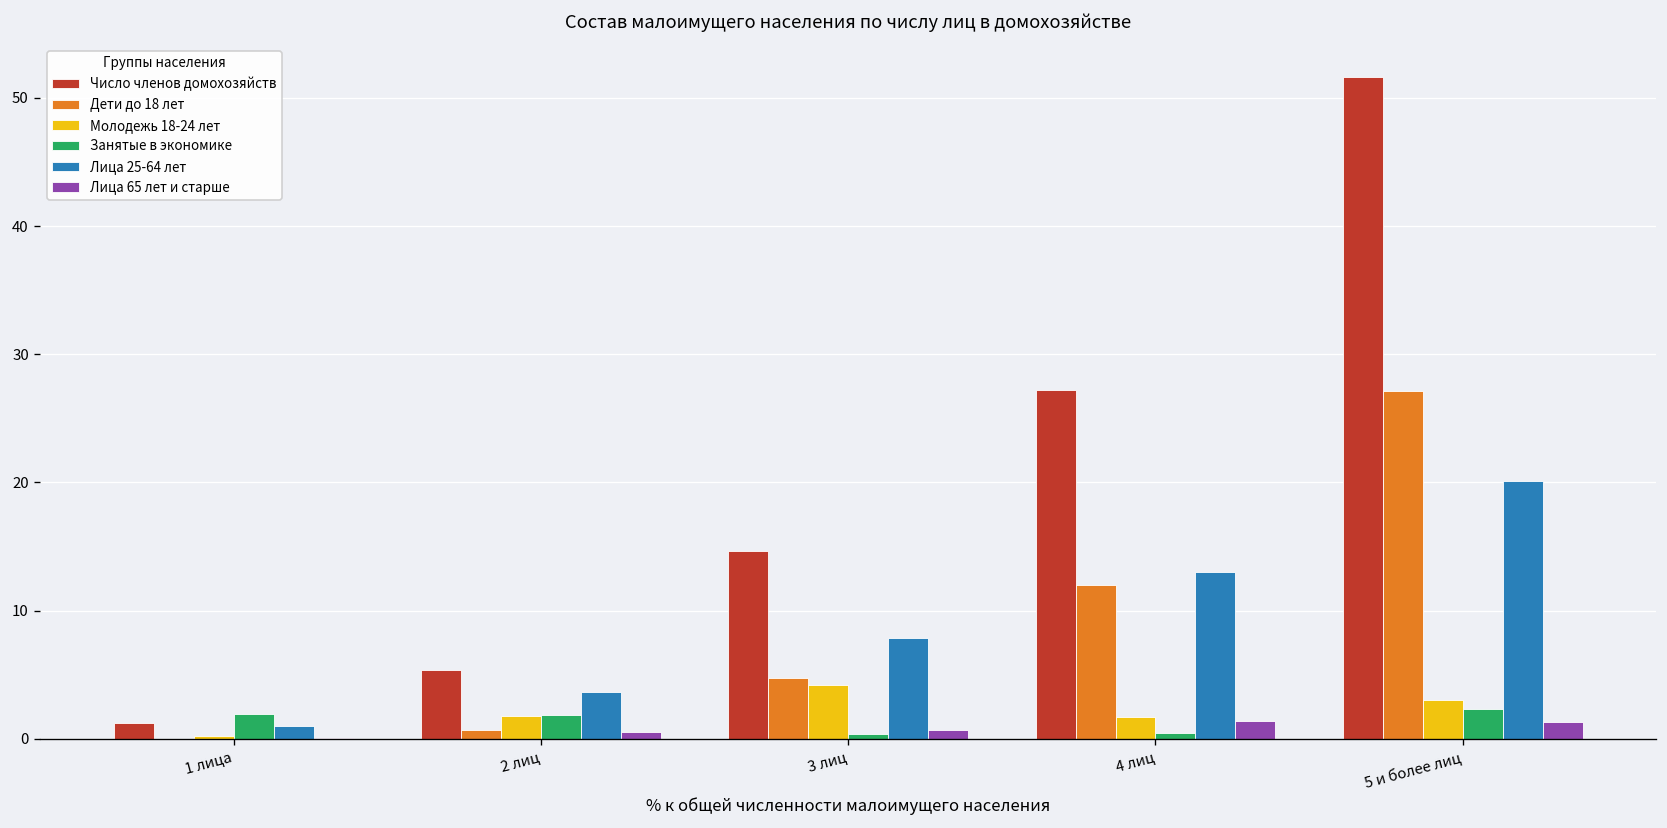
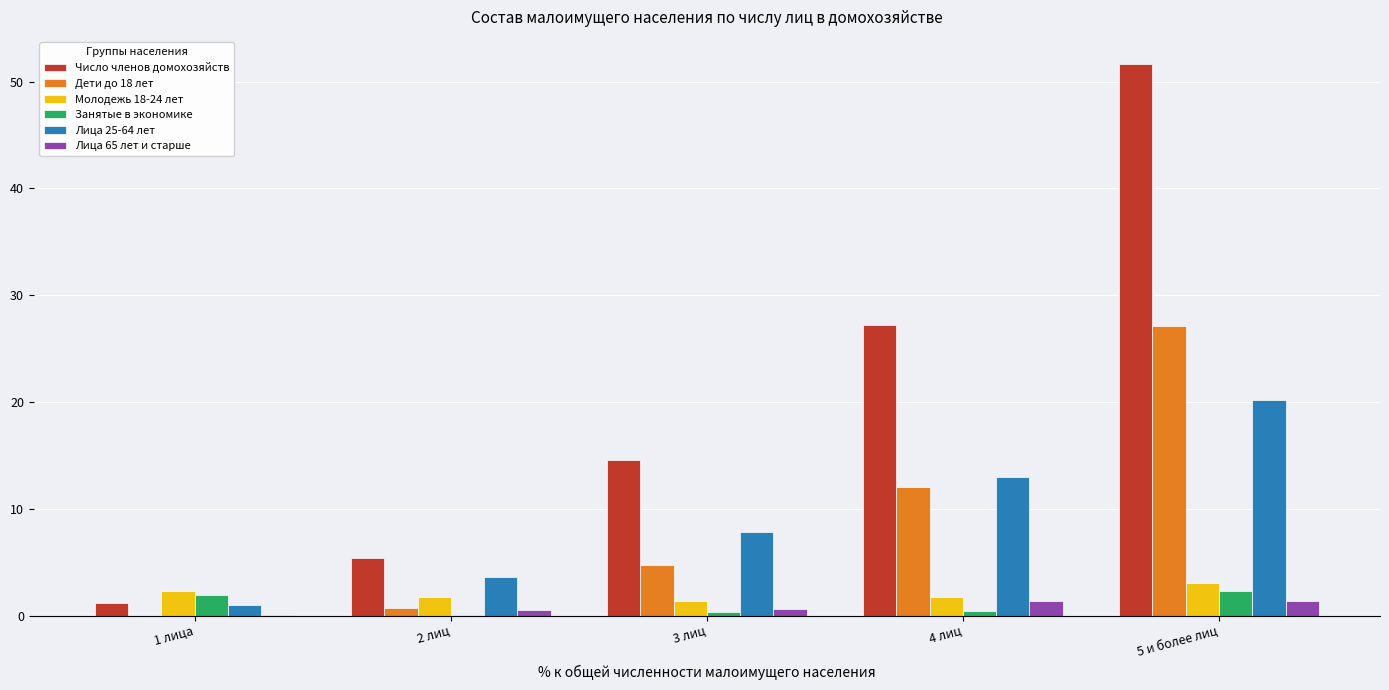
Молодежь 18-24 лет, 1 лица: 0.2 -> 2.3
Занятые в экономике, 2 лиц: 1.8 -> 0.1
Молодежь 18-24 лет, 3 лиц: 4.2 -> 1.3
